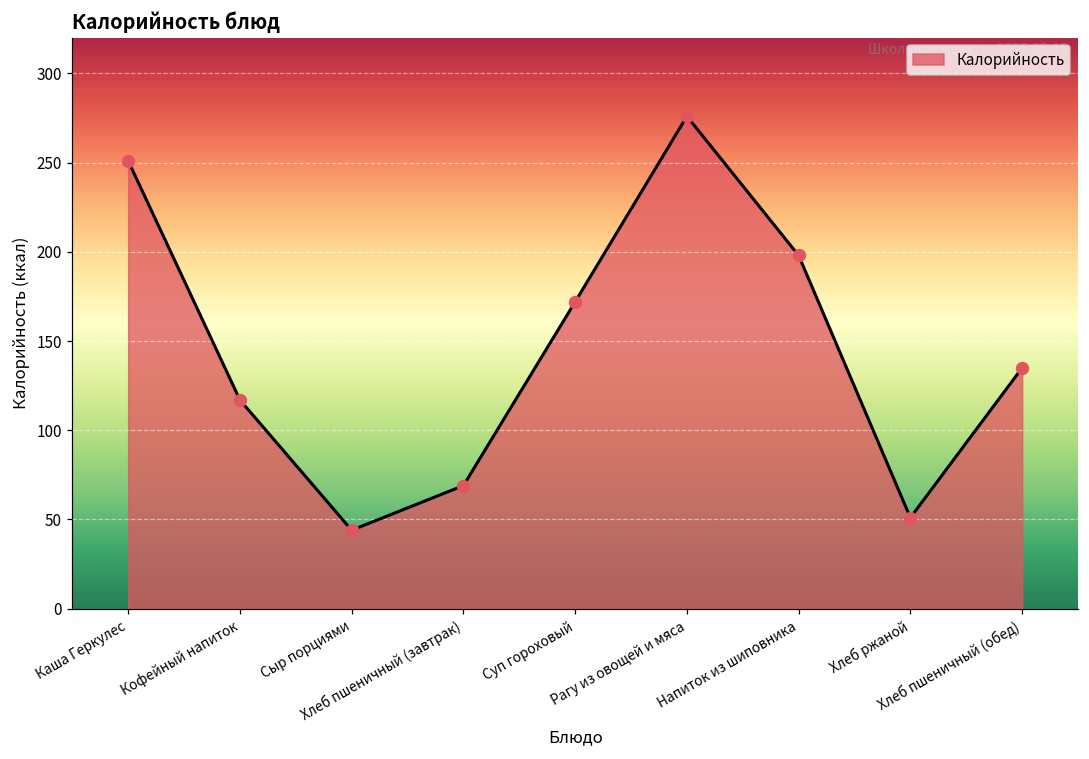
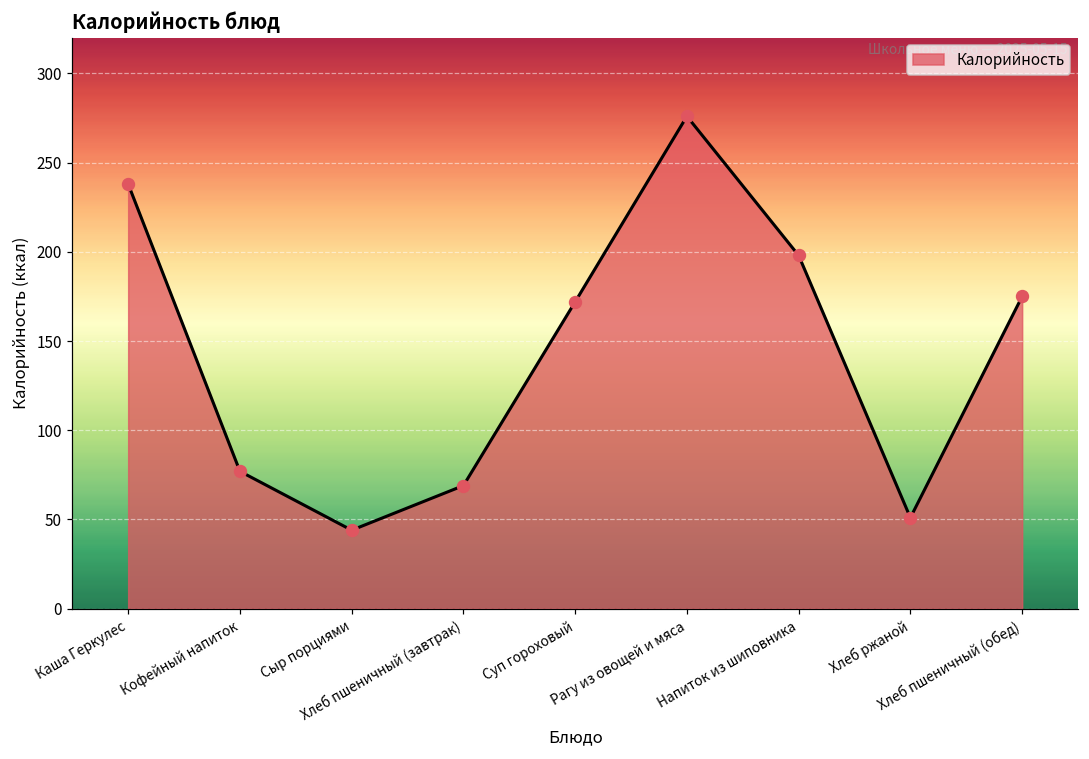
Каша Геркулес: 251 -> 238
Кофейный напиток: 117 -> 77
Хлеб пшеничный (обед): 135 -> 175
